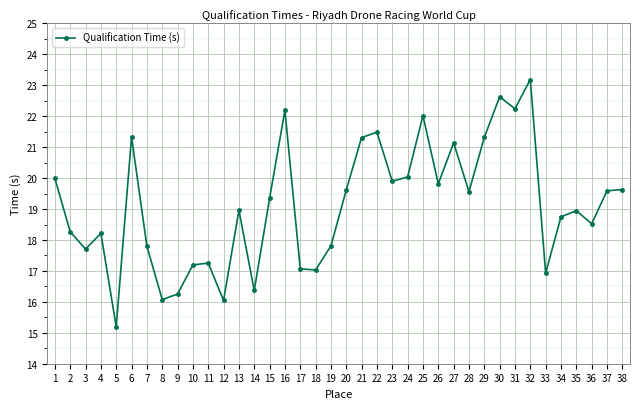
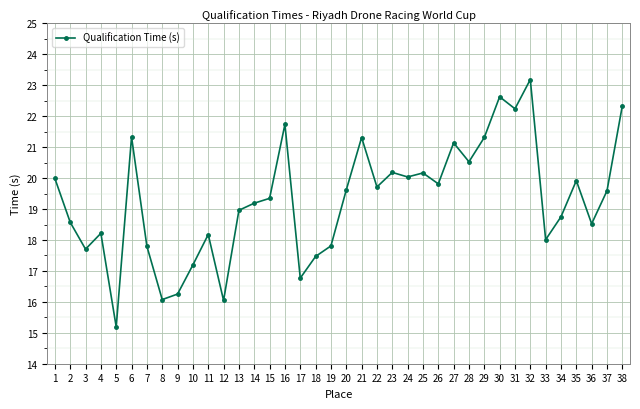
2: 18.3 -> 18.6
11: 17.3 -> 18.2
14: 16.4 -> 19.2
16: 22.2 -> 21.7
17: 17.1 -> 16.8
18: 17.0 -> 17.5
22: 21.5 -> 19.7
23: 19.9 -> 20.2
25: 22.0 -> 20.2
28: 19.6 -> 20.5
33: 16.9 -> 18.0
35: 18.9 -> 19.9
38: 19.6 -> 22.3
